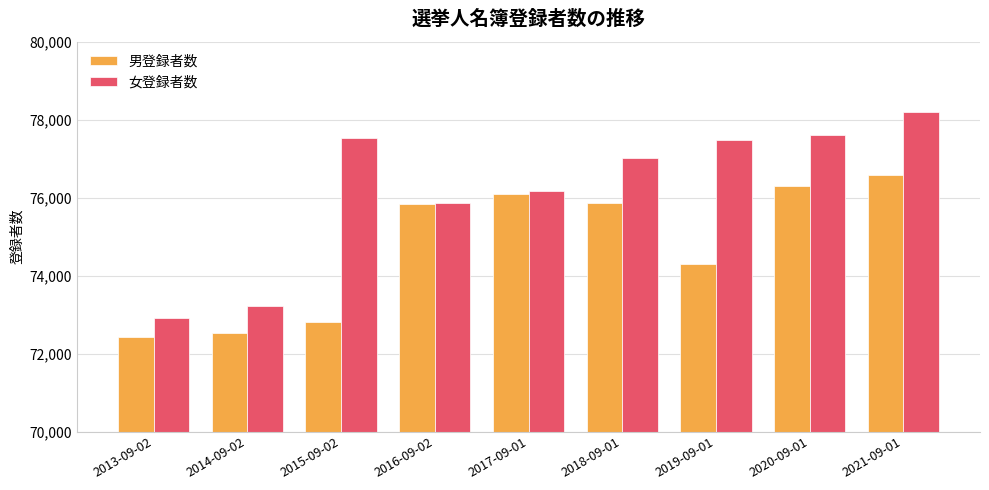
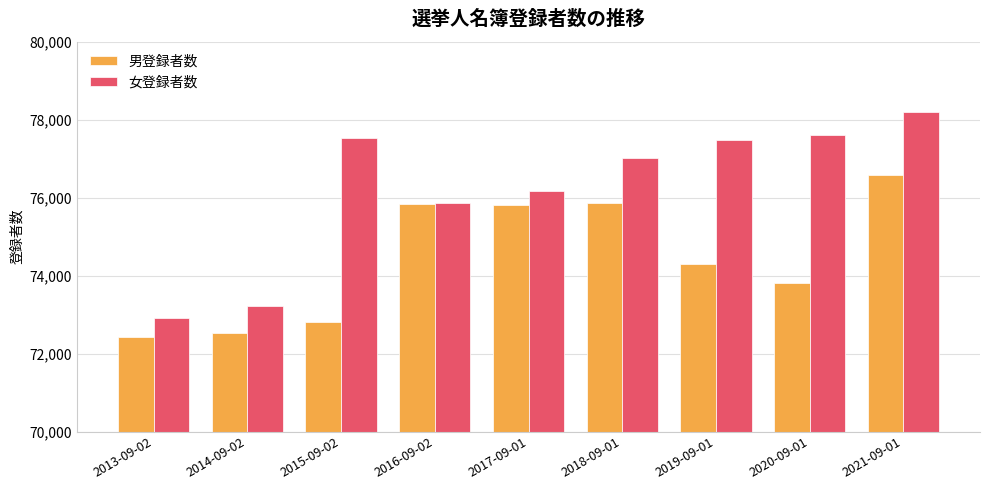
男登録者数, 2017-09-01: 76,100 -> 75,800
男登録者数, 2020-09-01: 76,300 -> 73,800
